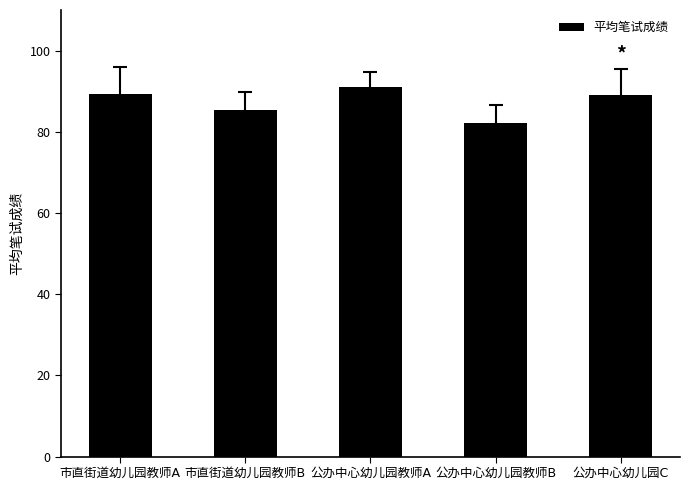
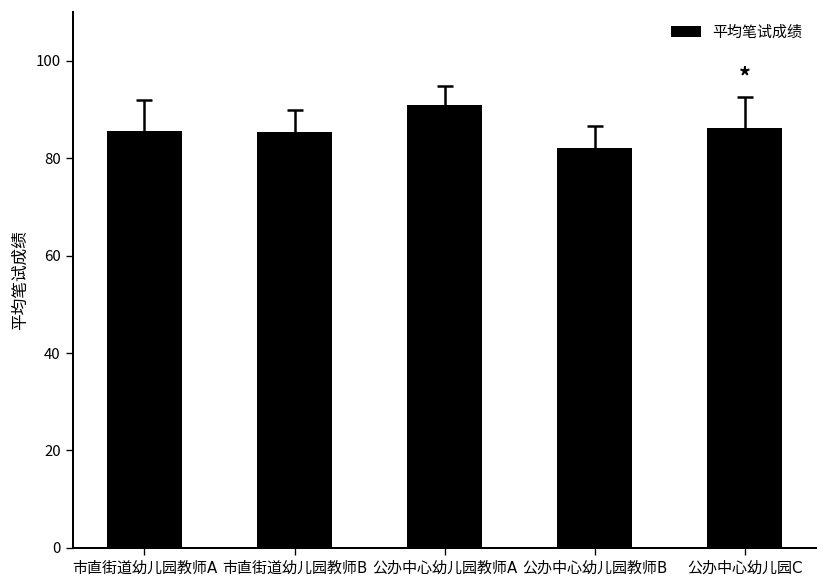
平均笔试成绩, 市直街道幼儿园教师A: 89 -> 86
平均笔试成绩, 公办中心幼儿园C: 89 -> 86
